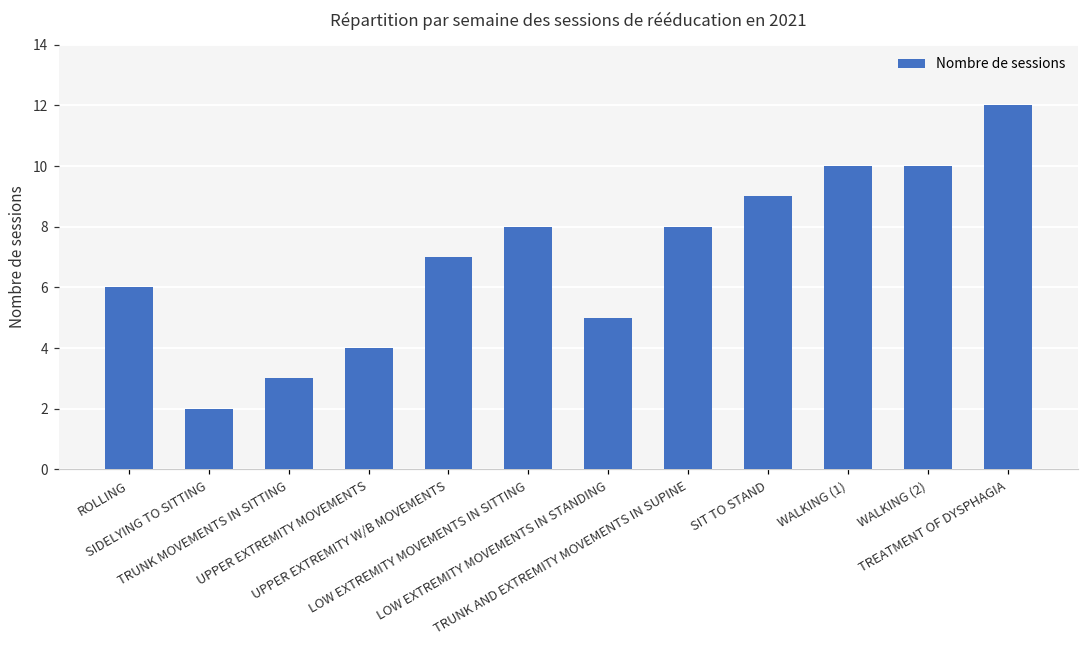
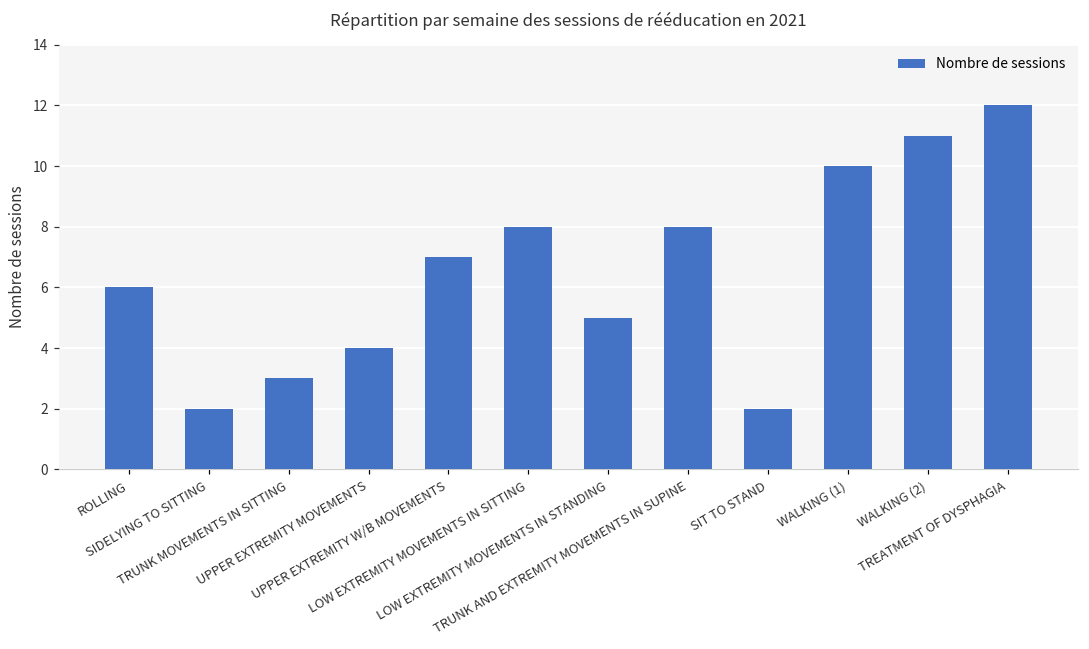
SIT TO STAND: 9 -> 2
WALKING (2): 10 -> 11
